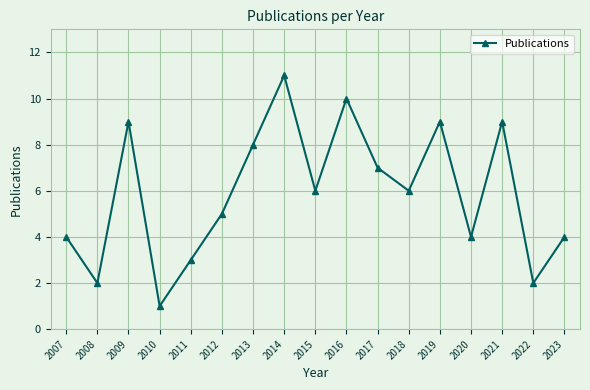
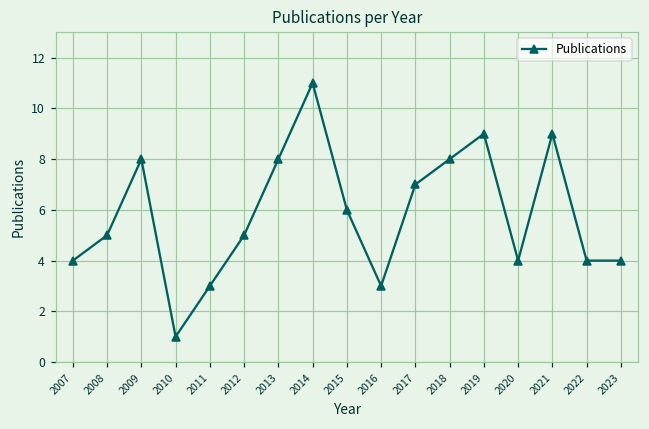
2008: 2 -> 5
2009: 9 -> 8
2016: 10 -> 3
2018: 6 -> 8
2022: 2 -> 4
